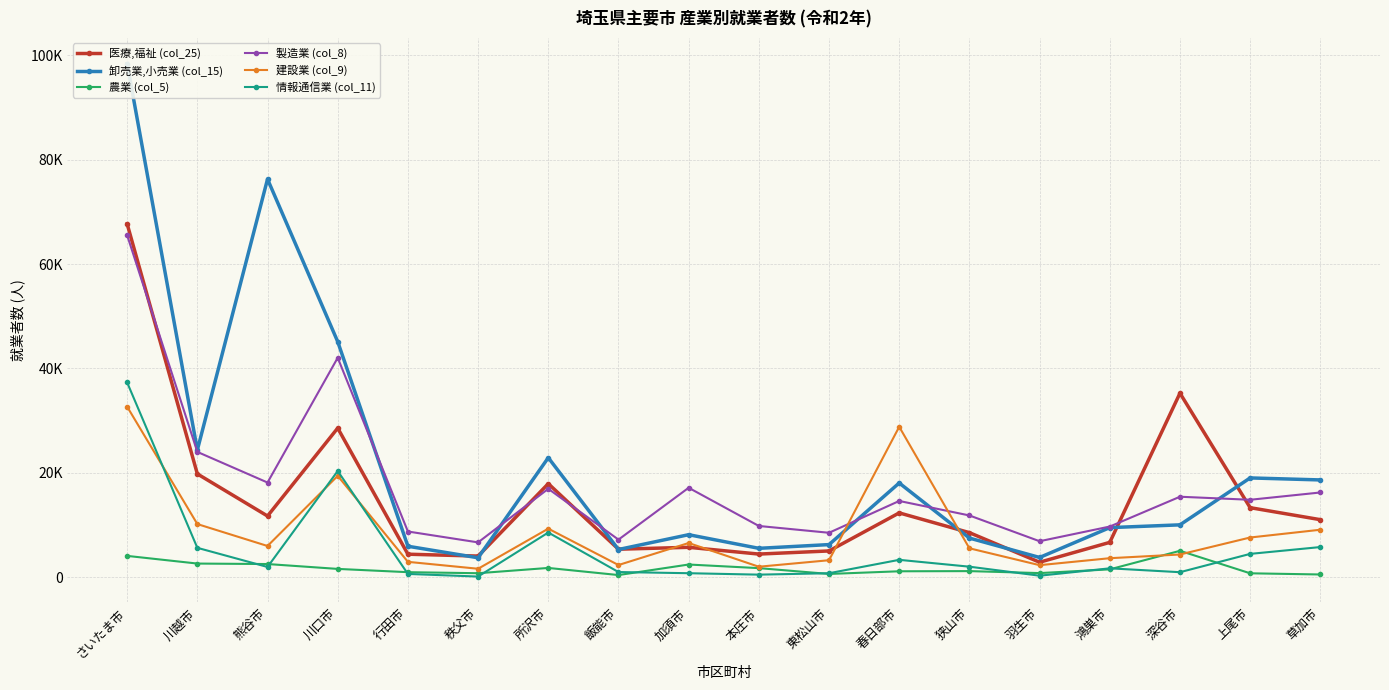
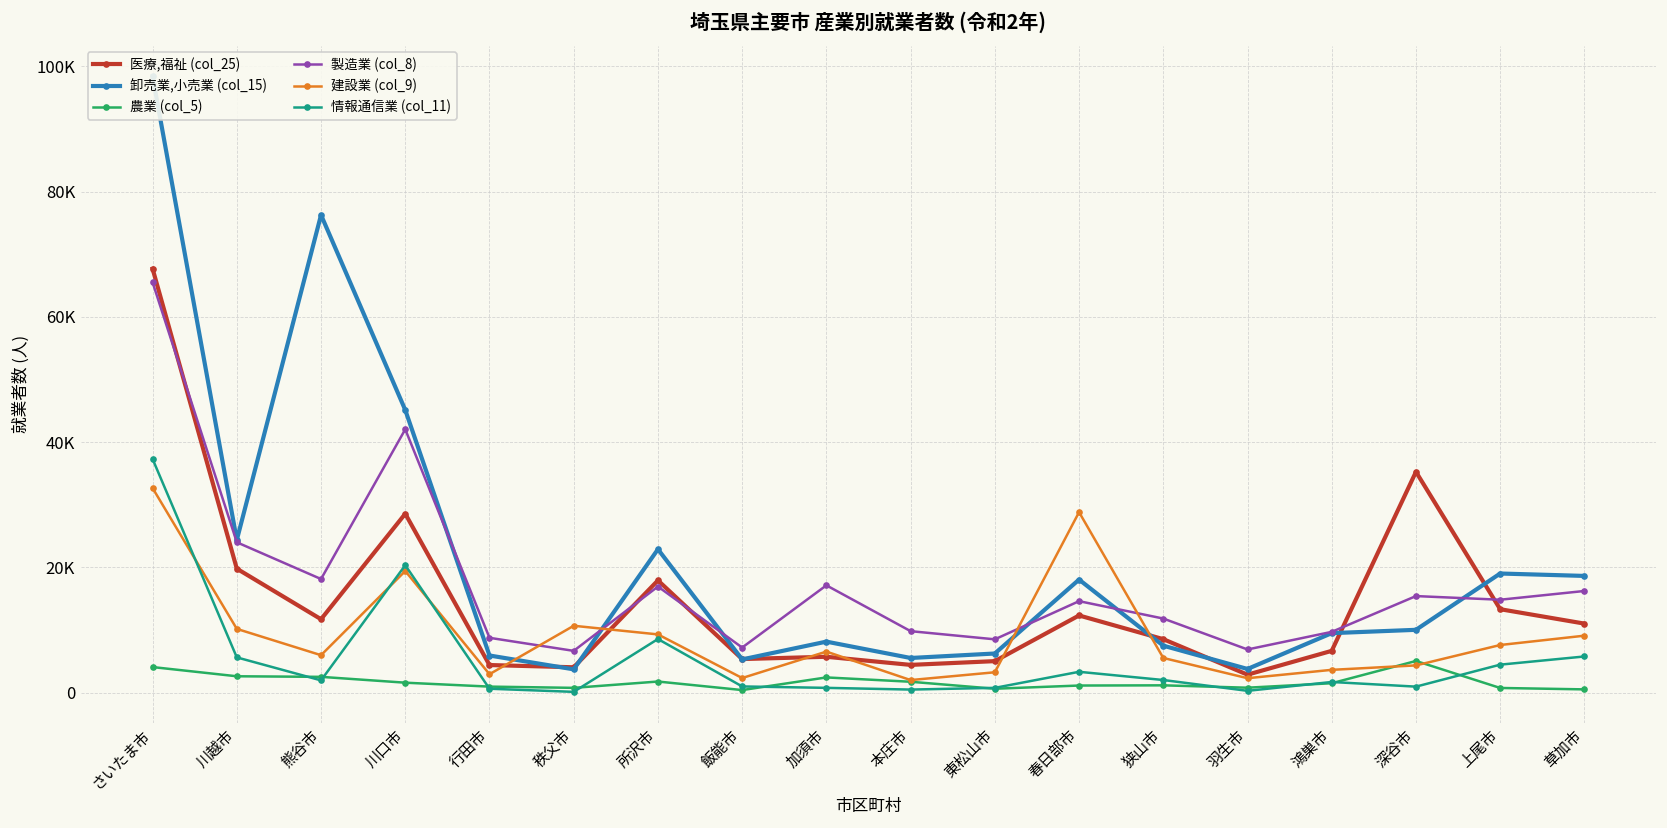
建設業 (col_9), 秩父市: 2000 -> 11000
